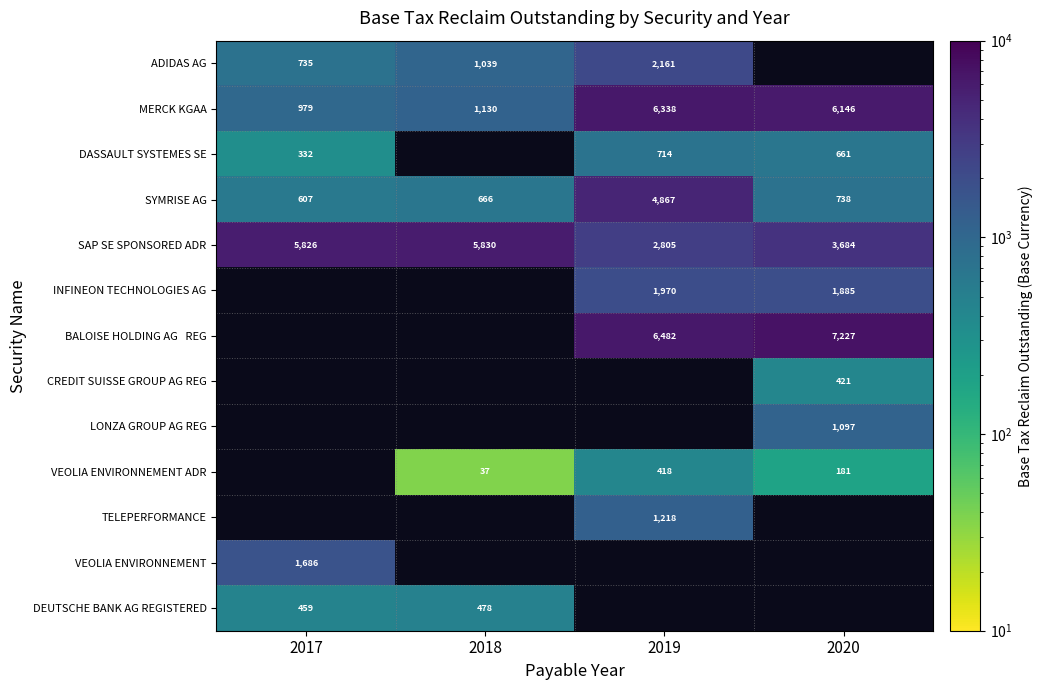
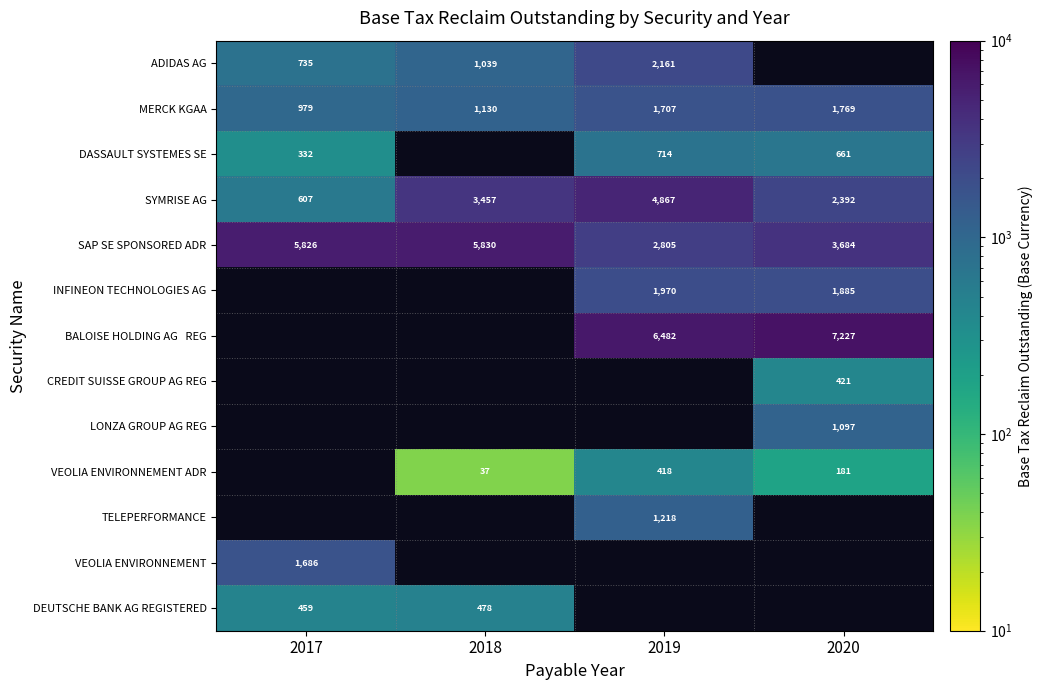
MERCK KGAA, 2019: 6,338 -> 1,707
MERCK KGAA, 2020: 6,146 -> 1,769
SYMRISE AG, 2018: 666 -> 3,457
SYMRISE AG, 2020: 738 -> 2,392
